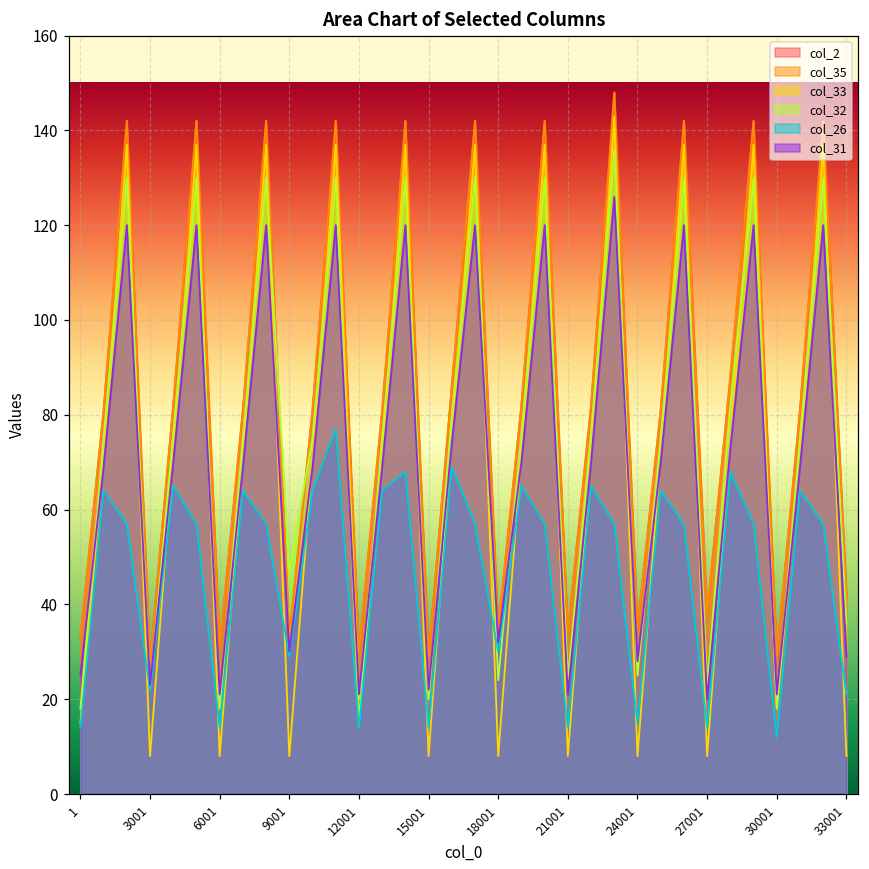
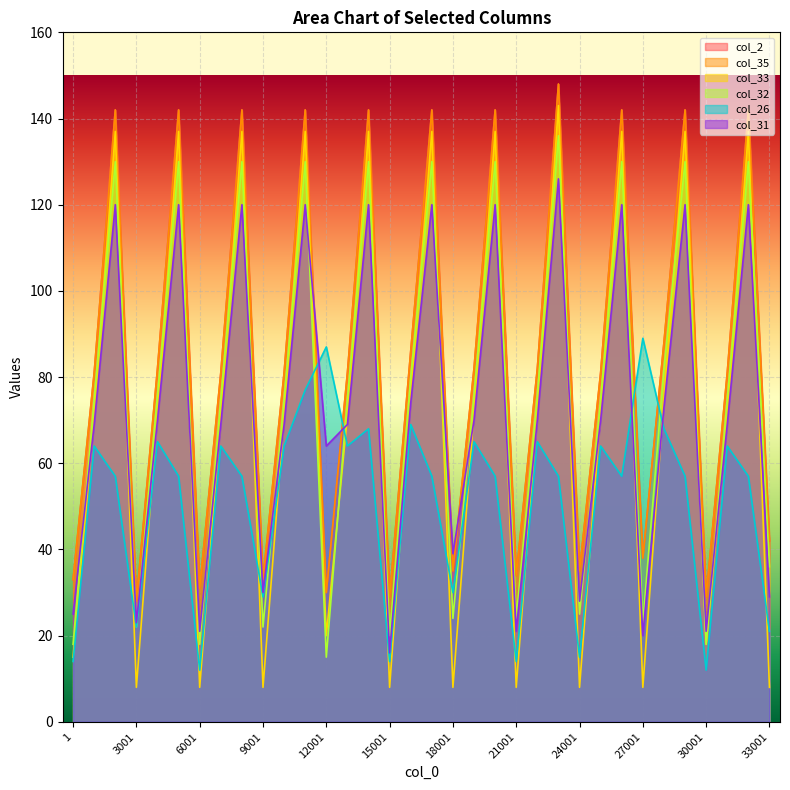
col_26, 6001: 14 -> 12
col_32, 9001: 47 -> 22
col_26, 12001: 14 -> 87
col_31, 12001: 21 -> 64
col_31, 15001: 22 -> 16
col_31, 18001: 32 -> 39
col_26, 27001: 14 -> 89
